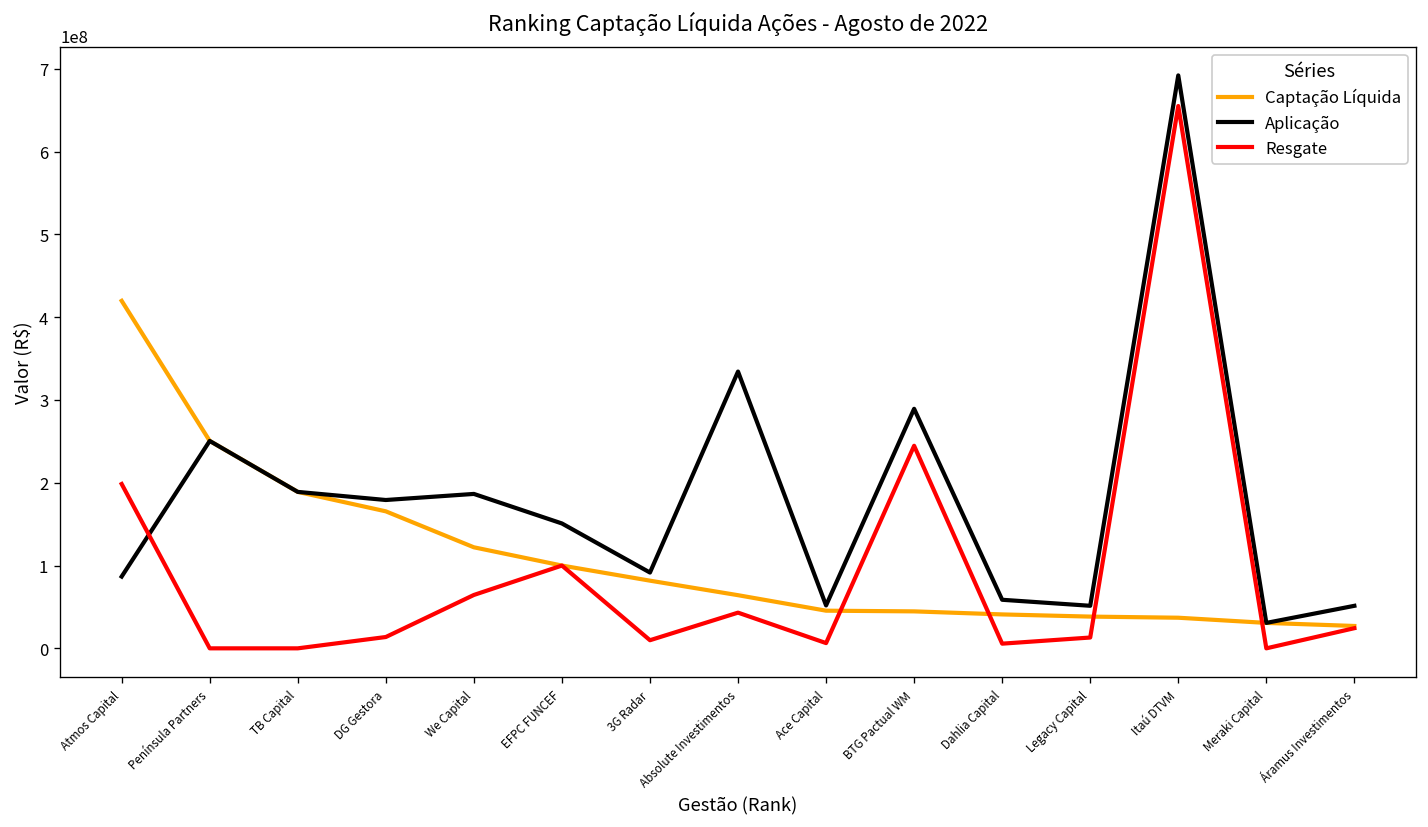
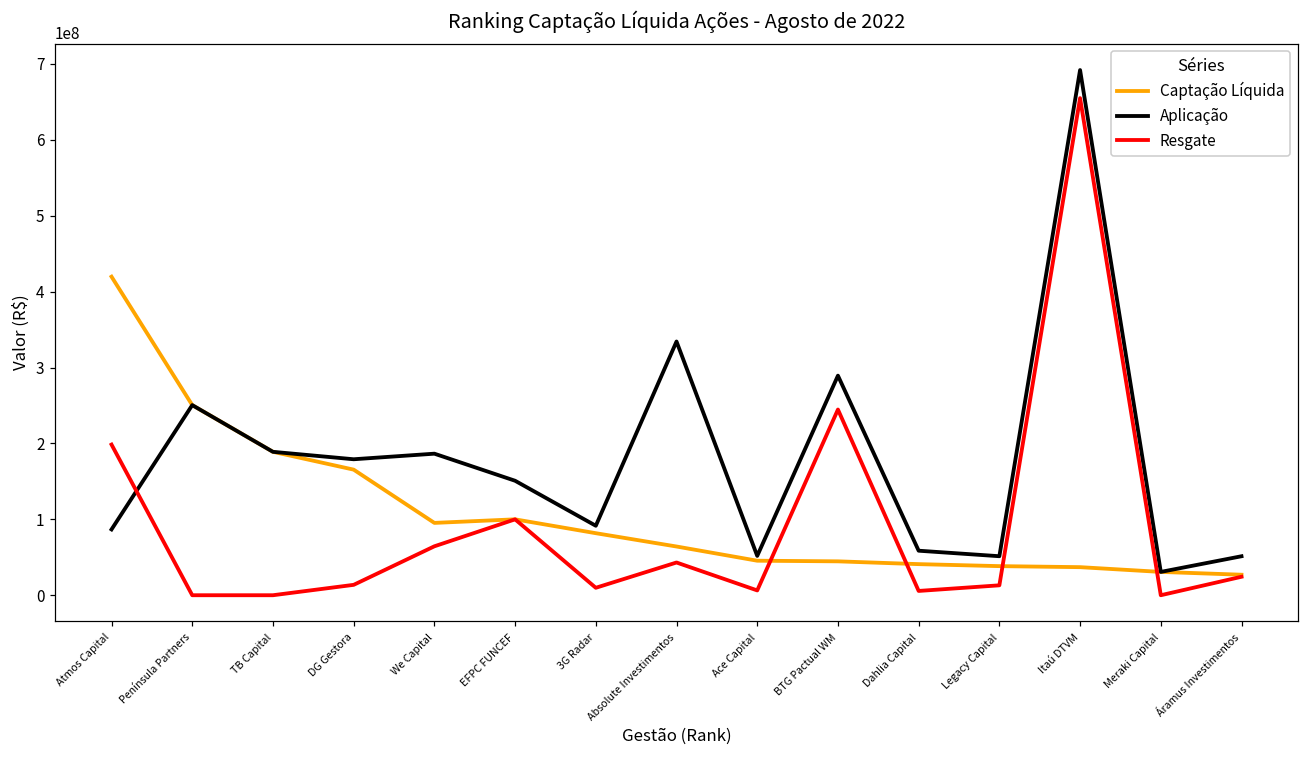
Captação Líquida, We Capital: 120000000 -> 100000000
